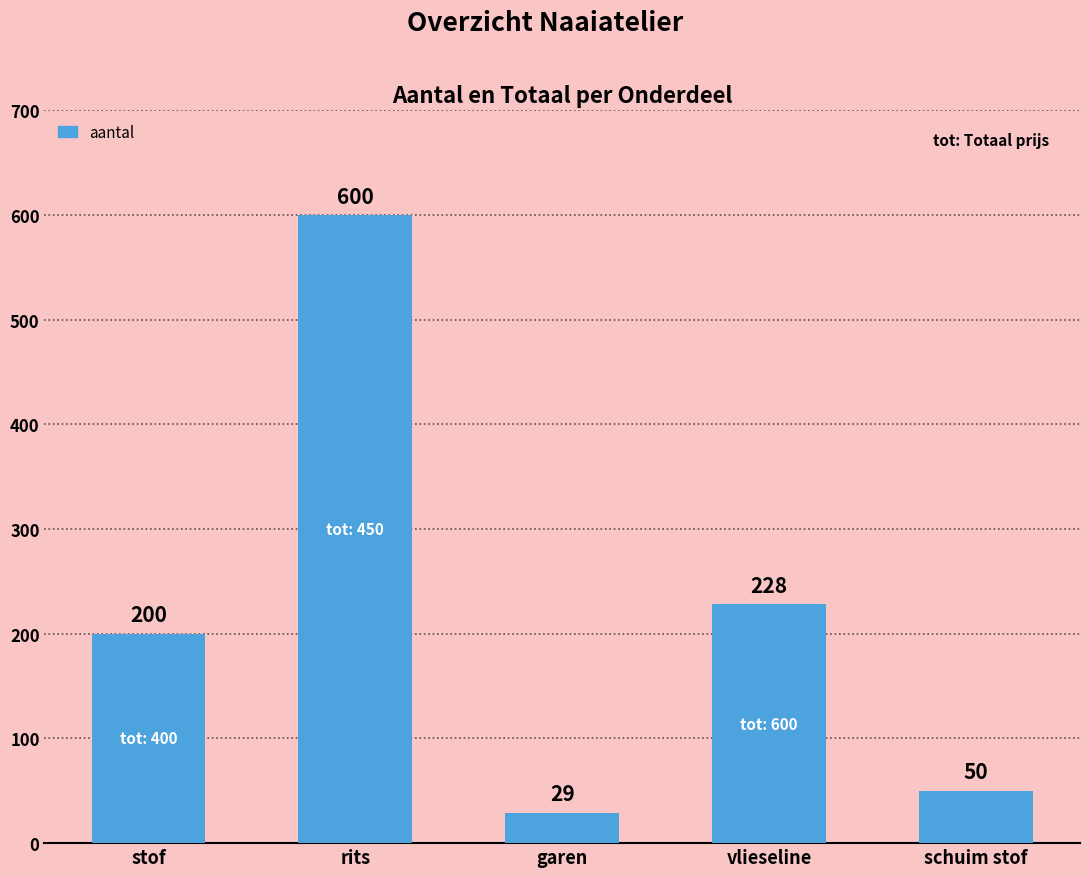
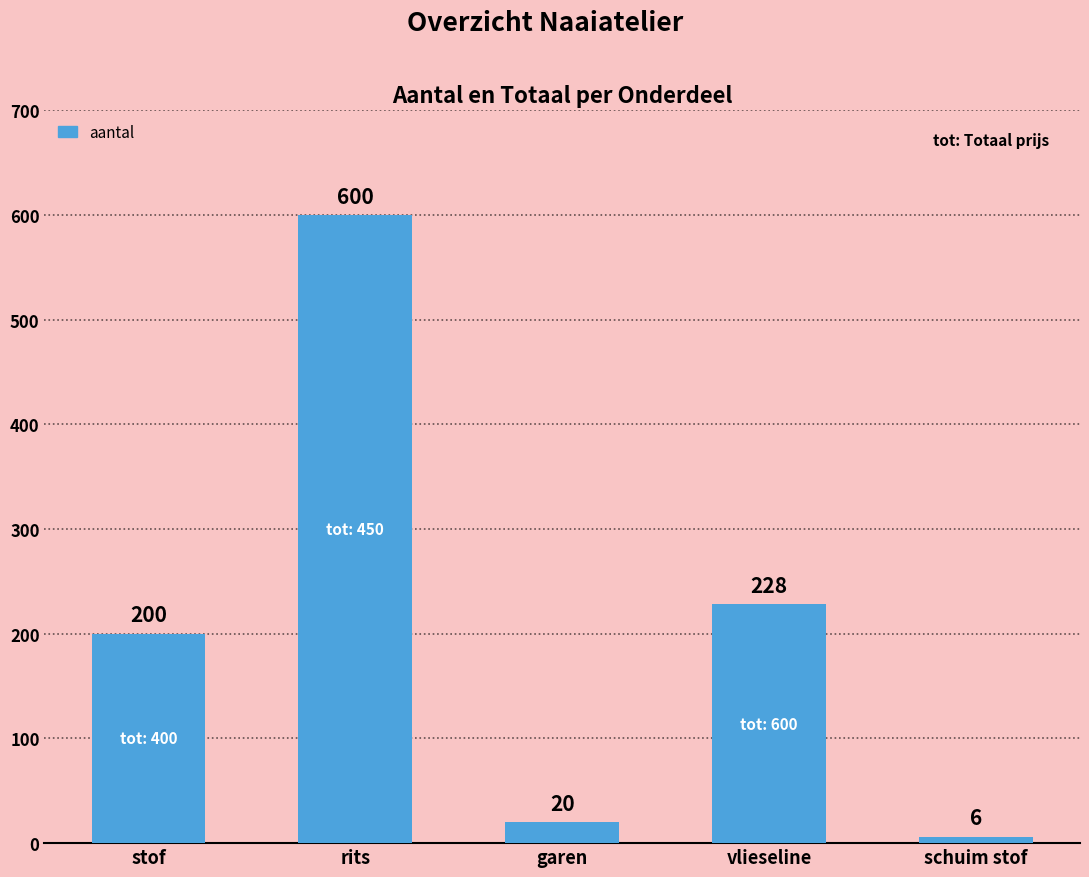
garen: 29 -> 20
schuim stof: 50 -> 6
